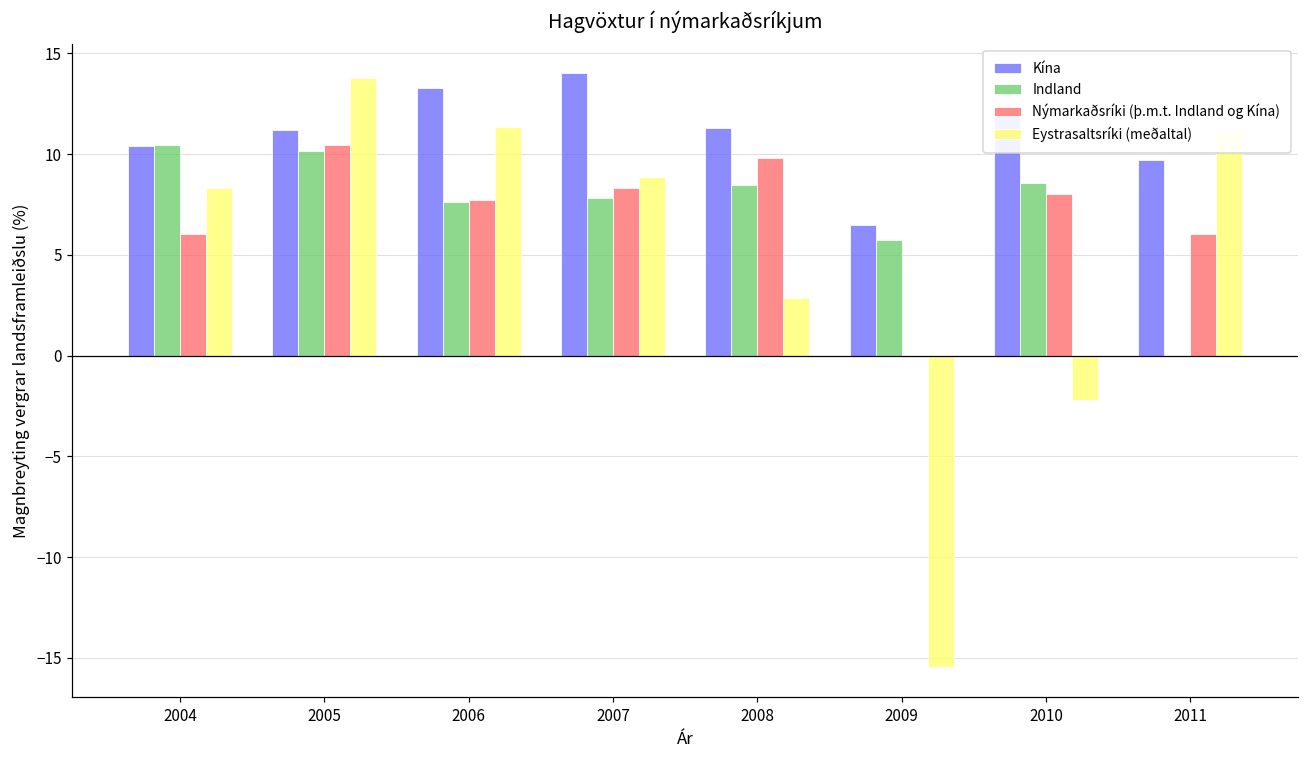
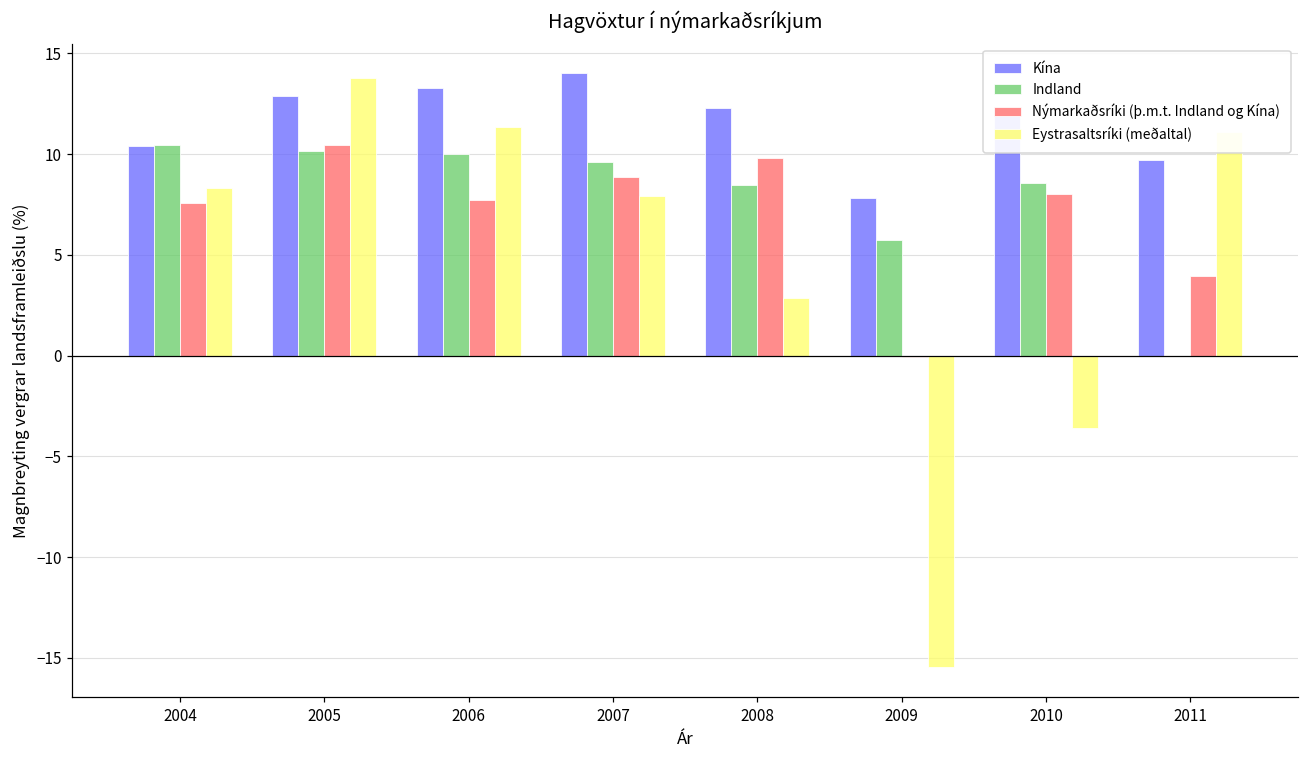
Nýmarkaðsríki (þ.m.t. Indland og Kína), 2004: 6.1 -> 7.6
Kína, 2005: 11.2 -> 12.9
Indland, 2006: 7.6 -> 10.0
Indland, 2007: 7.8 -> 9.6
Nýmarkaðsríki (þ.m.t. Indland og Kína), 2007: 8.3 -> 8.9
Eystrasaltsríki (meðaltal), 2007: 8.9 -> 7.9
Kína, 2008: 11.3 -> 12.3
Kína, 2009: 6.5 -> 7.8
Eystrasaltsríki (meðaltal), 2010: -2.2 -> -3.6
Nýmarkaðsríki (þ.m.t. Indland og Kína), 2011: 6.0 -> 4.0
